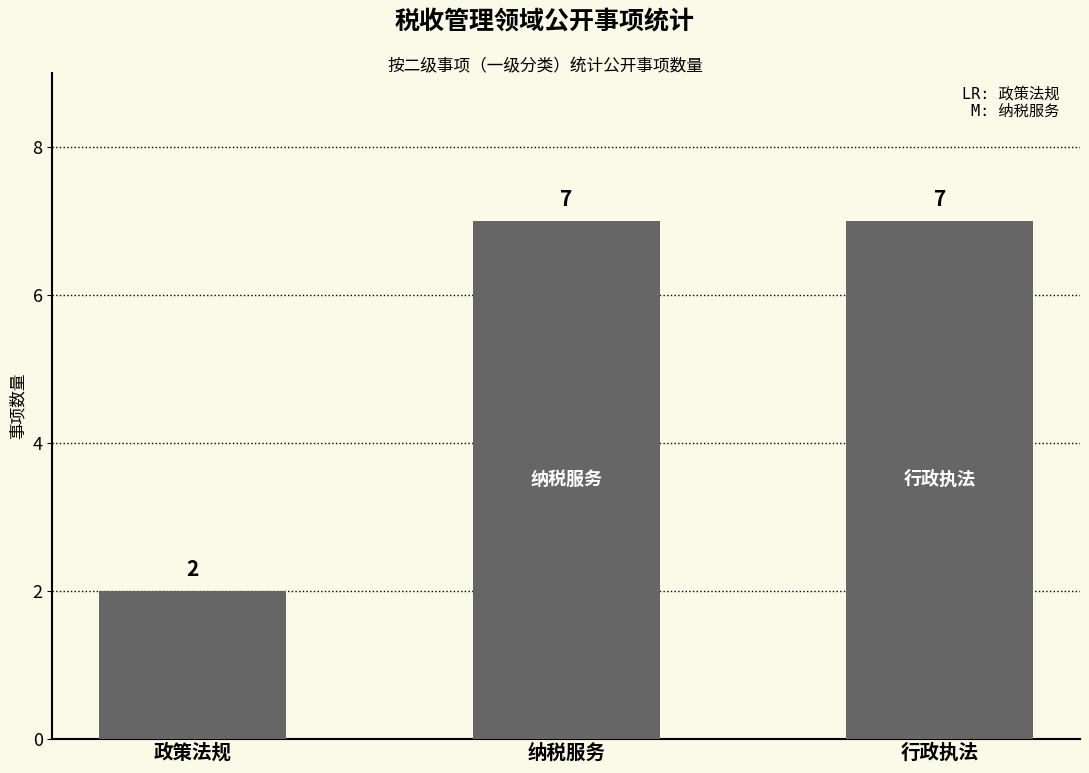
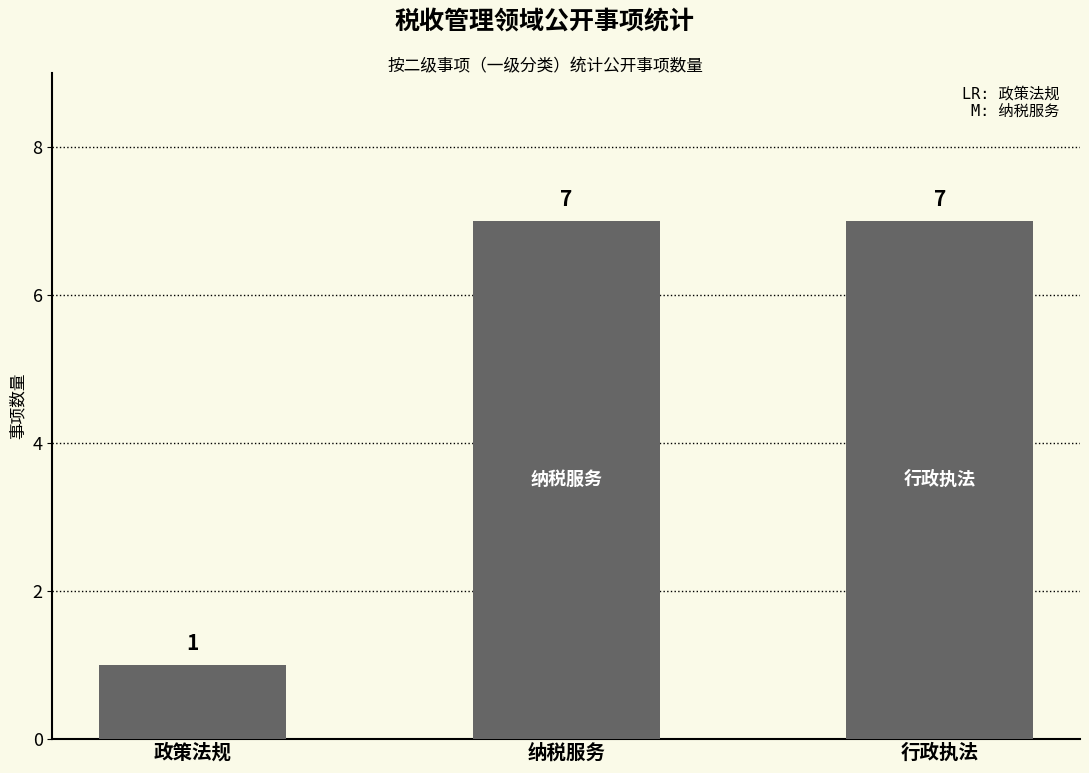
政策法规: 2 -> 1
